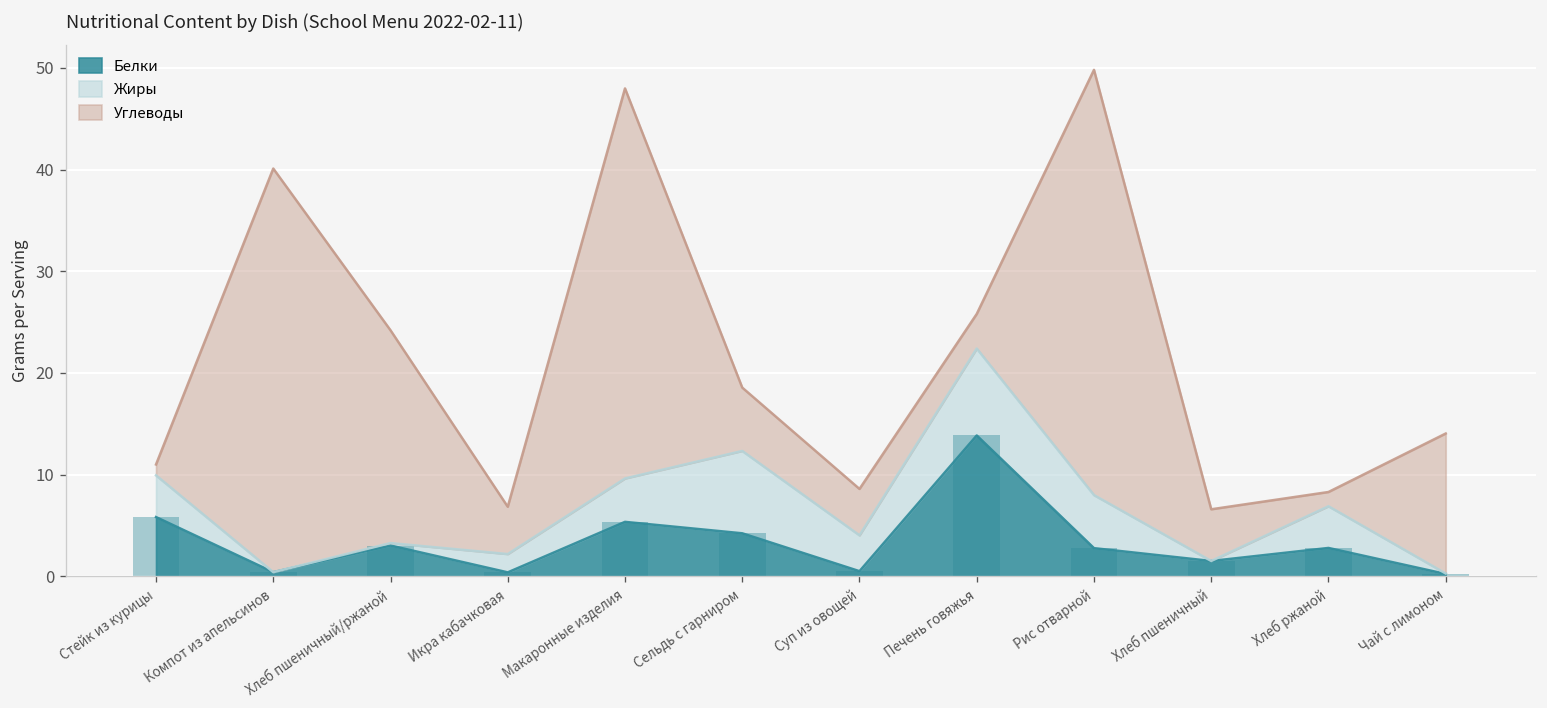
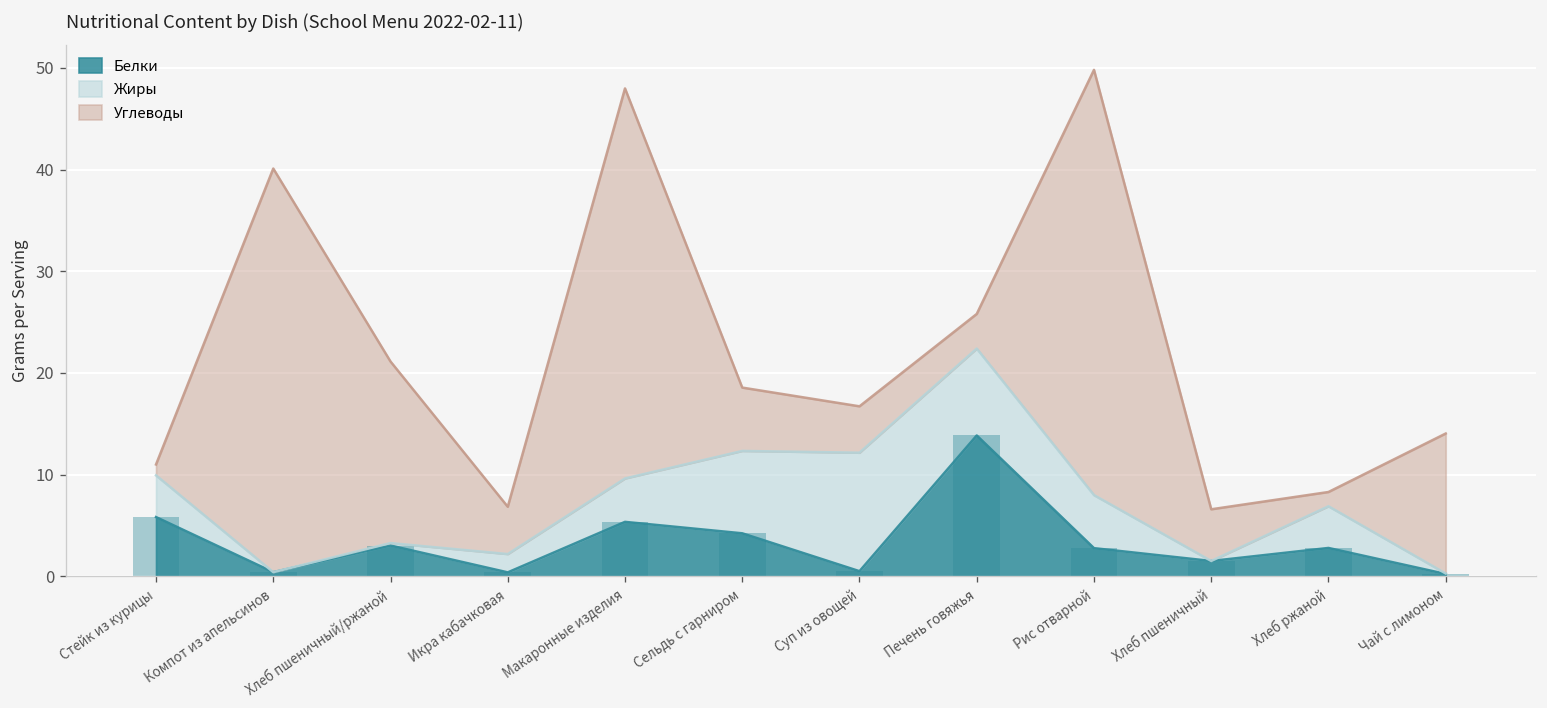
Углеводы, Хлеб пшеничный/ржаной: 21 -> 18
Жиры, Суп из овощей: 4 -> 12
